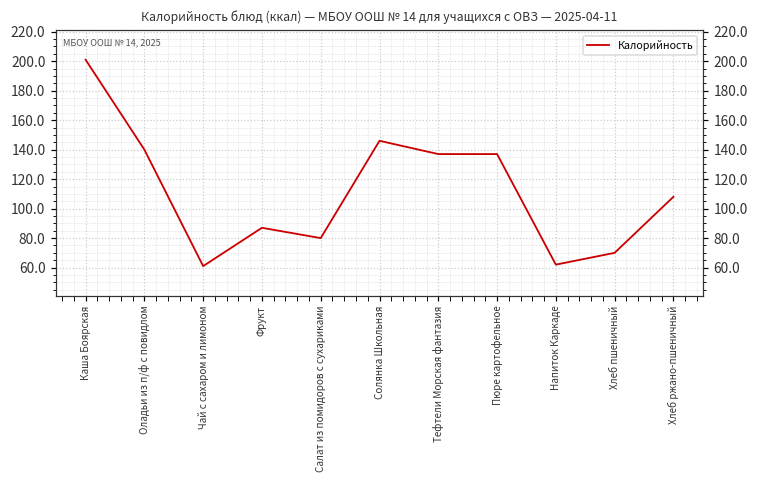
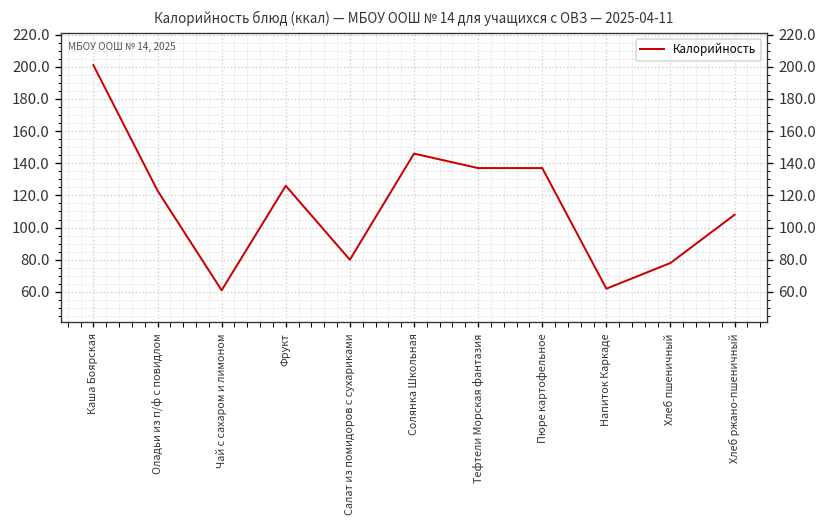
Оладьи из п/ф с повидлом: 140 -> 123
Фрукт: 87 -> 126
Хлеб пшеничный: 70 -> 78
